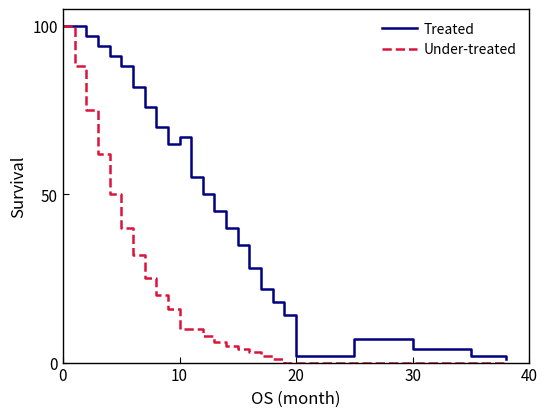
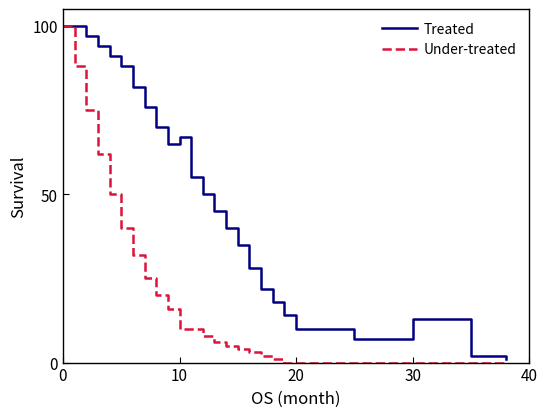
Treated, 20: 2 -> 10
Treated, 30: 4 -> 13
